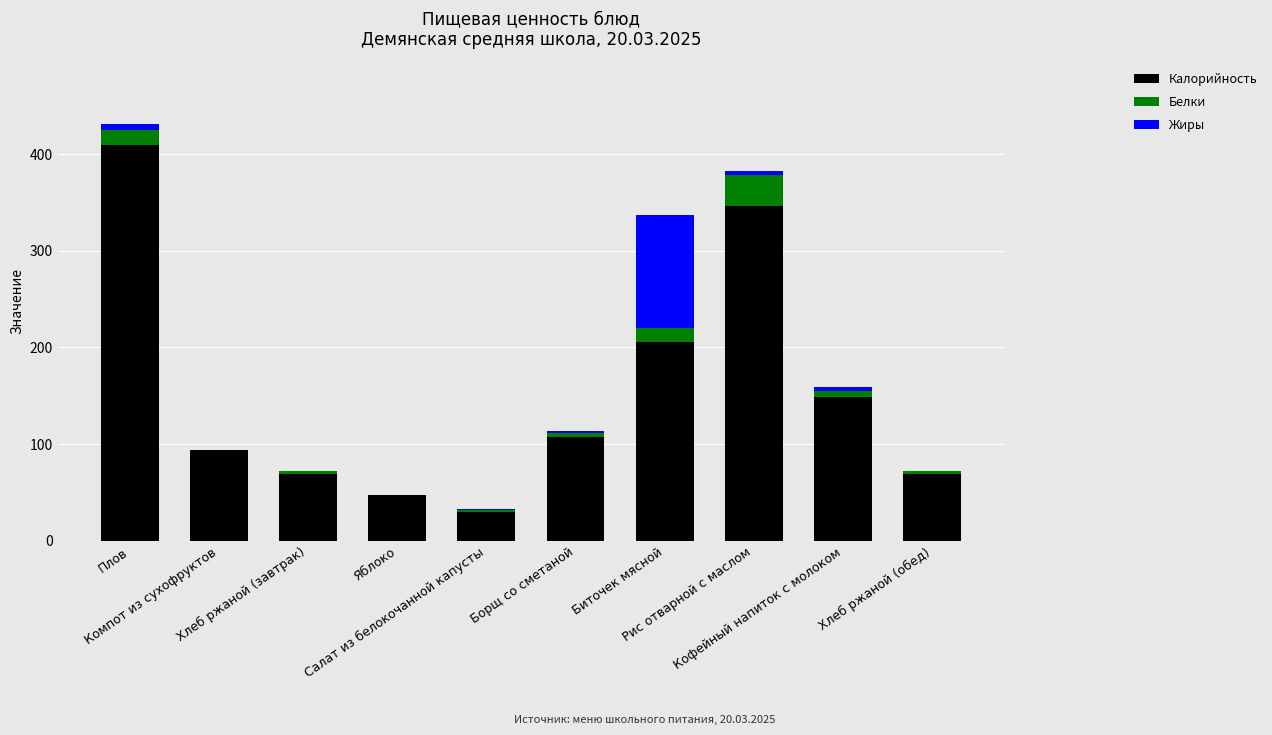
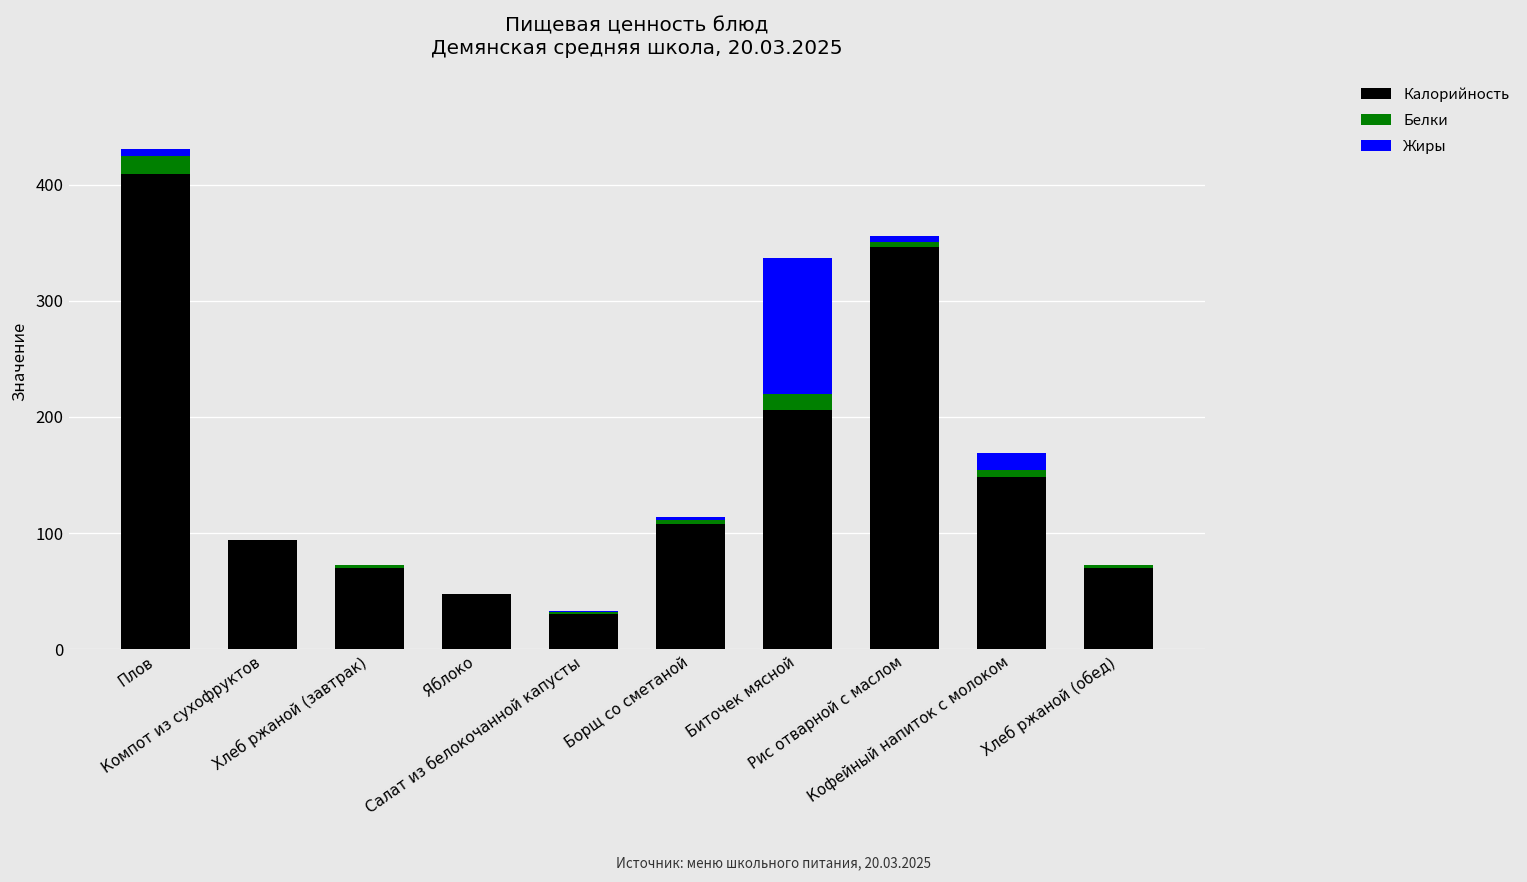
Белки, Рис отварной с маслом: 30 -> 0
Жиры, Кофейный напиток с молоком: 5 -> 14
